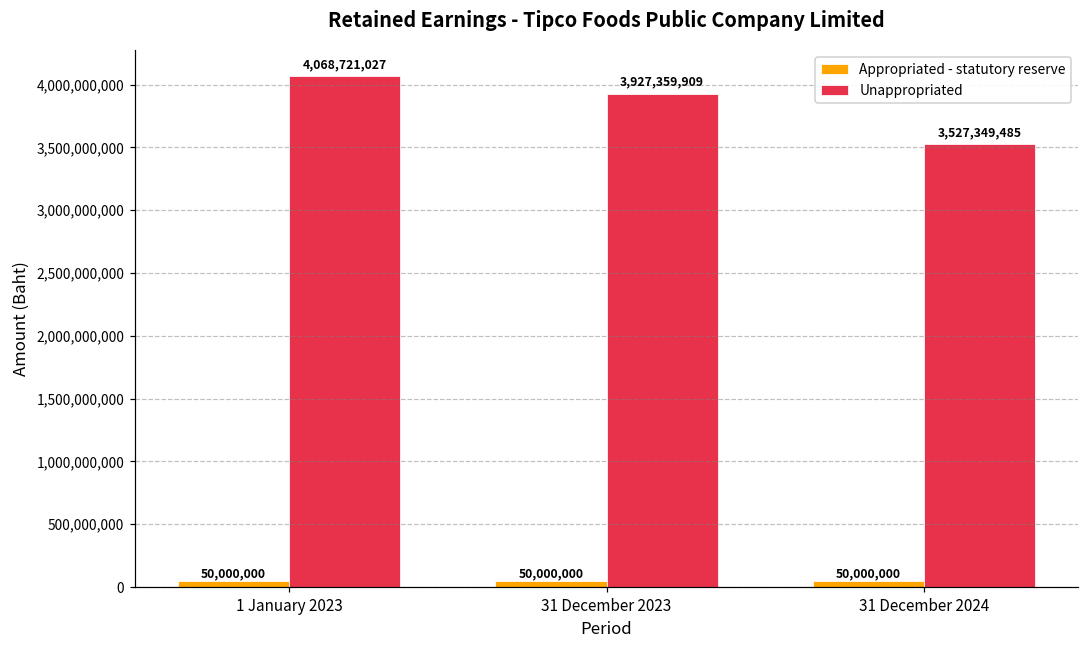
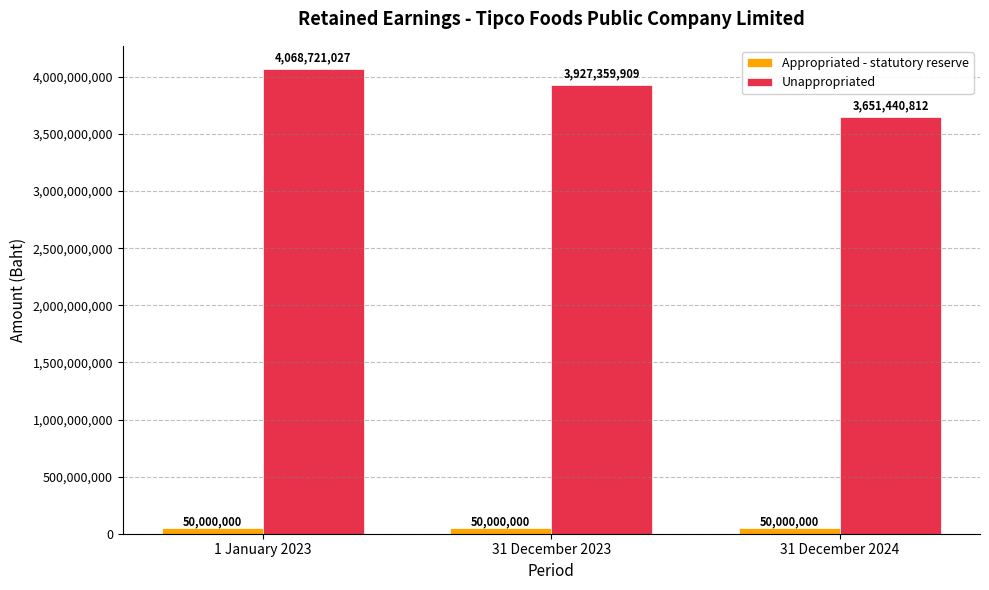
Unappropriated, 31 December 2024: 3,527,349,485 -> 3,651,440,812
